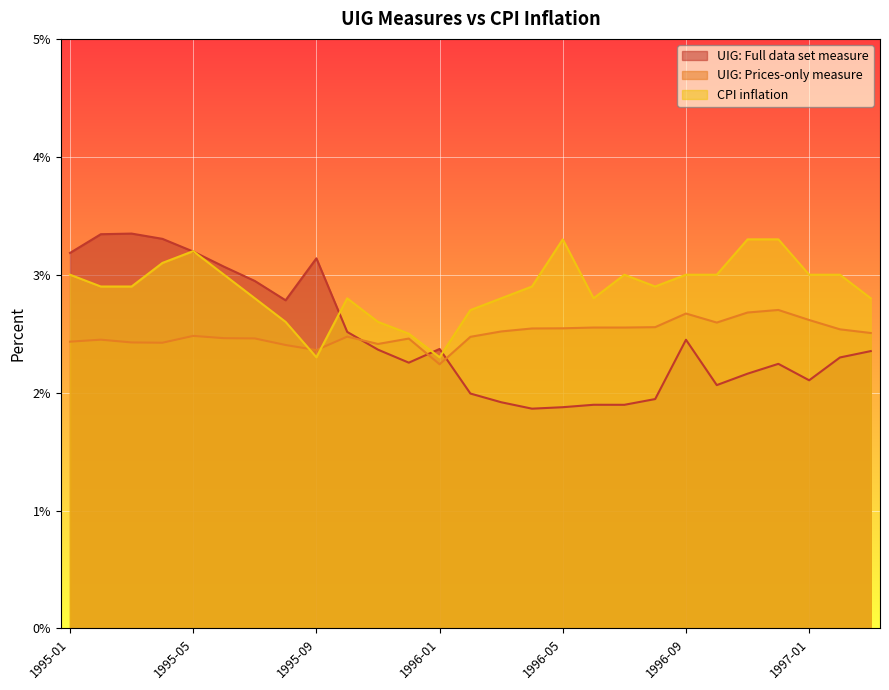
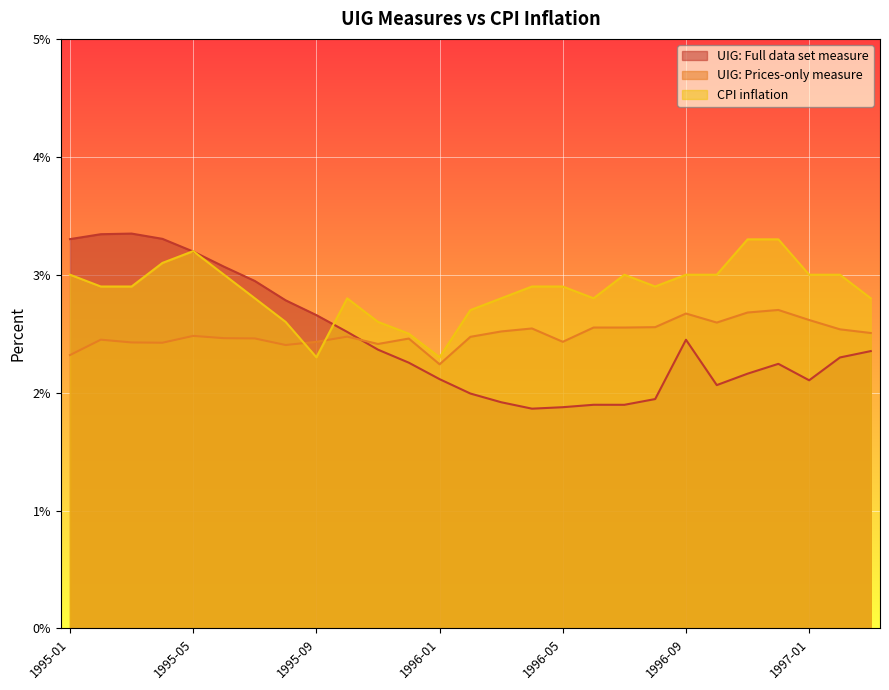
UIG: Full data set measure, 1995-01: 3.18% -> 3.30%
UIG: Prices-only measure, 1995-01: 2.43% -> 2.32%
UIG: Full data set measure, 1995-09: 3.14% -> 2.66%
UIG: Prices-only measure, 1995-09: 2.36% -> 2.43%
UIG: Full data set measure, 1996-01: 2.37% -> 2.11%
UIG: Prices-only measure, 1996-05: 2.55% -> 2.43%
CPI inflation, 1996-05: 3.3% -> 2.9%
